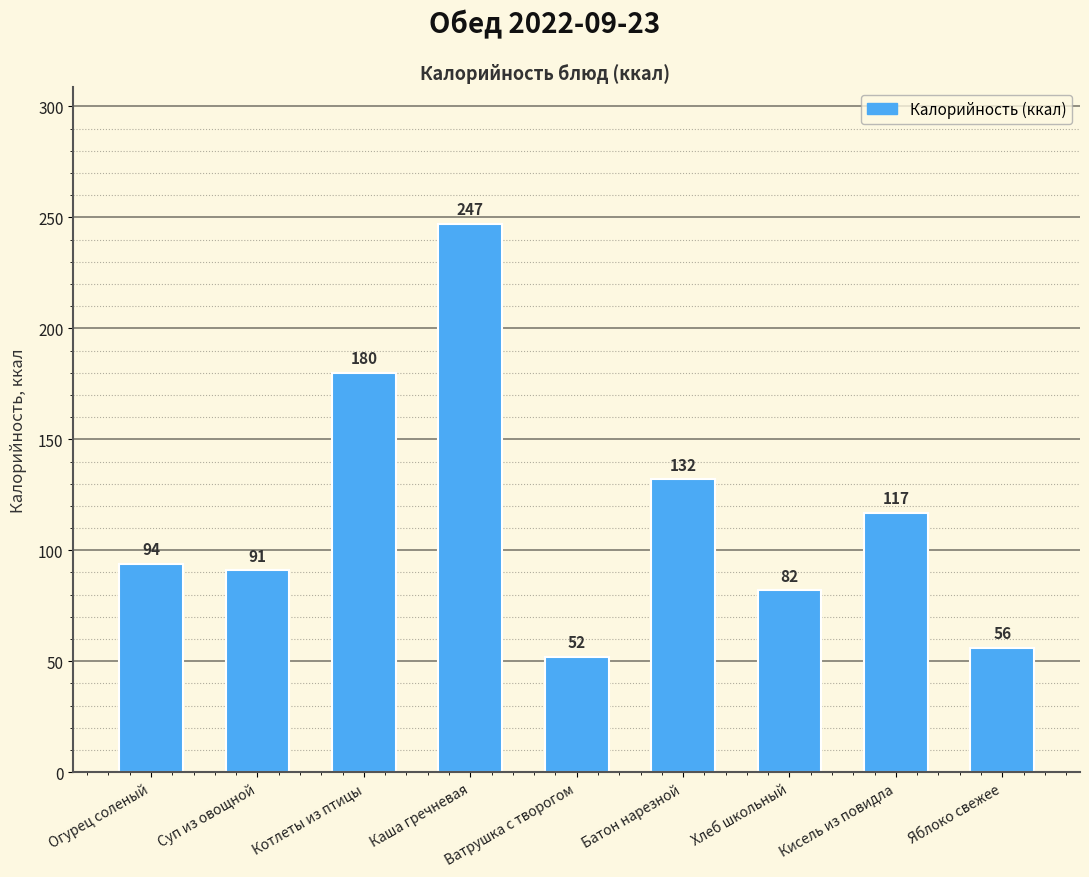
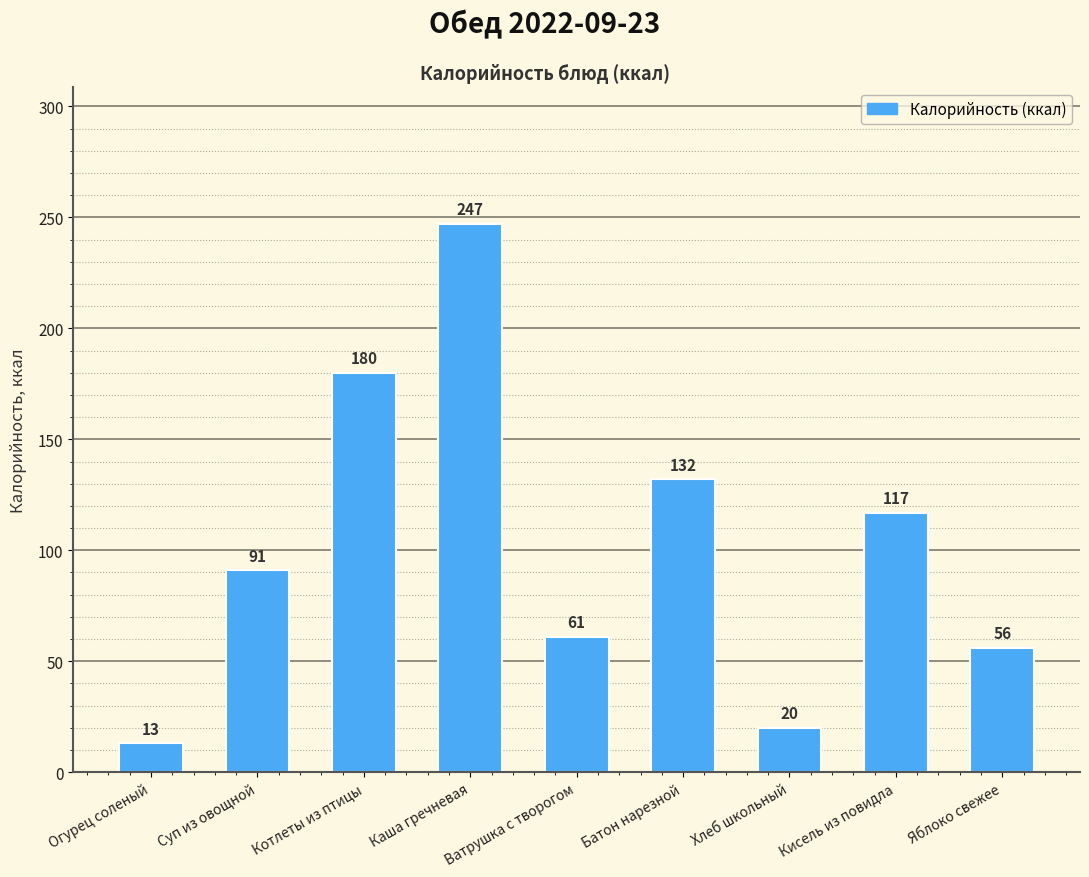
Огурец соленый: 94 -> 13
Ватрушка с творогом: 52 -> 61
Хлеб школьный: 82 -> 20
